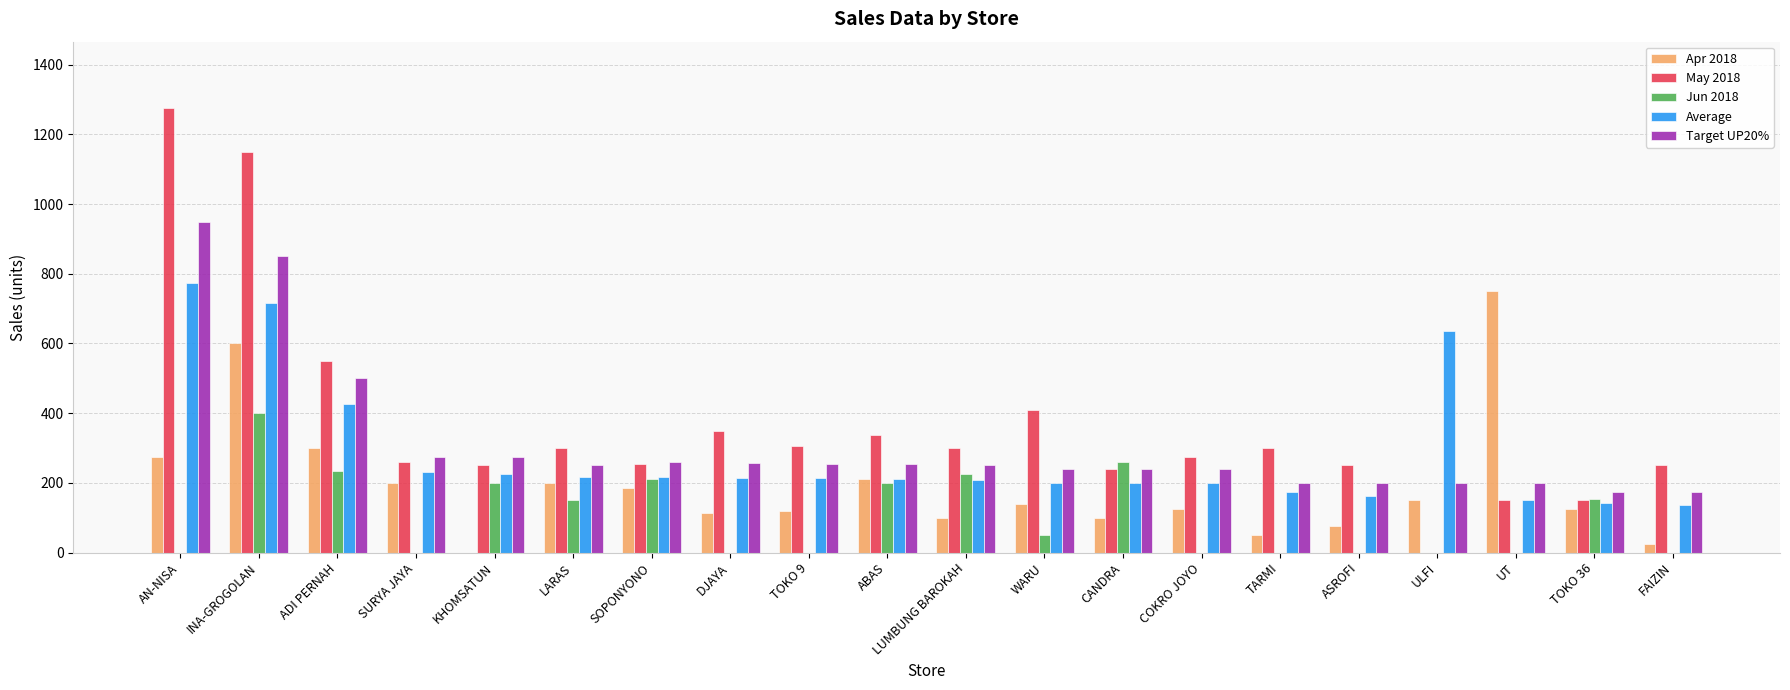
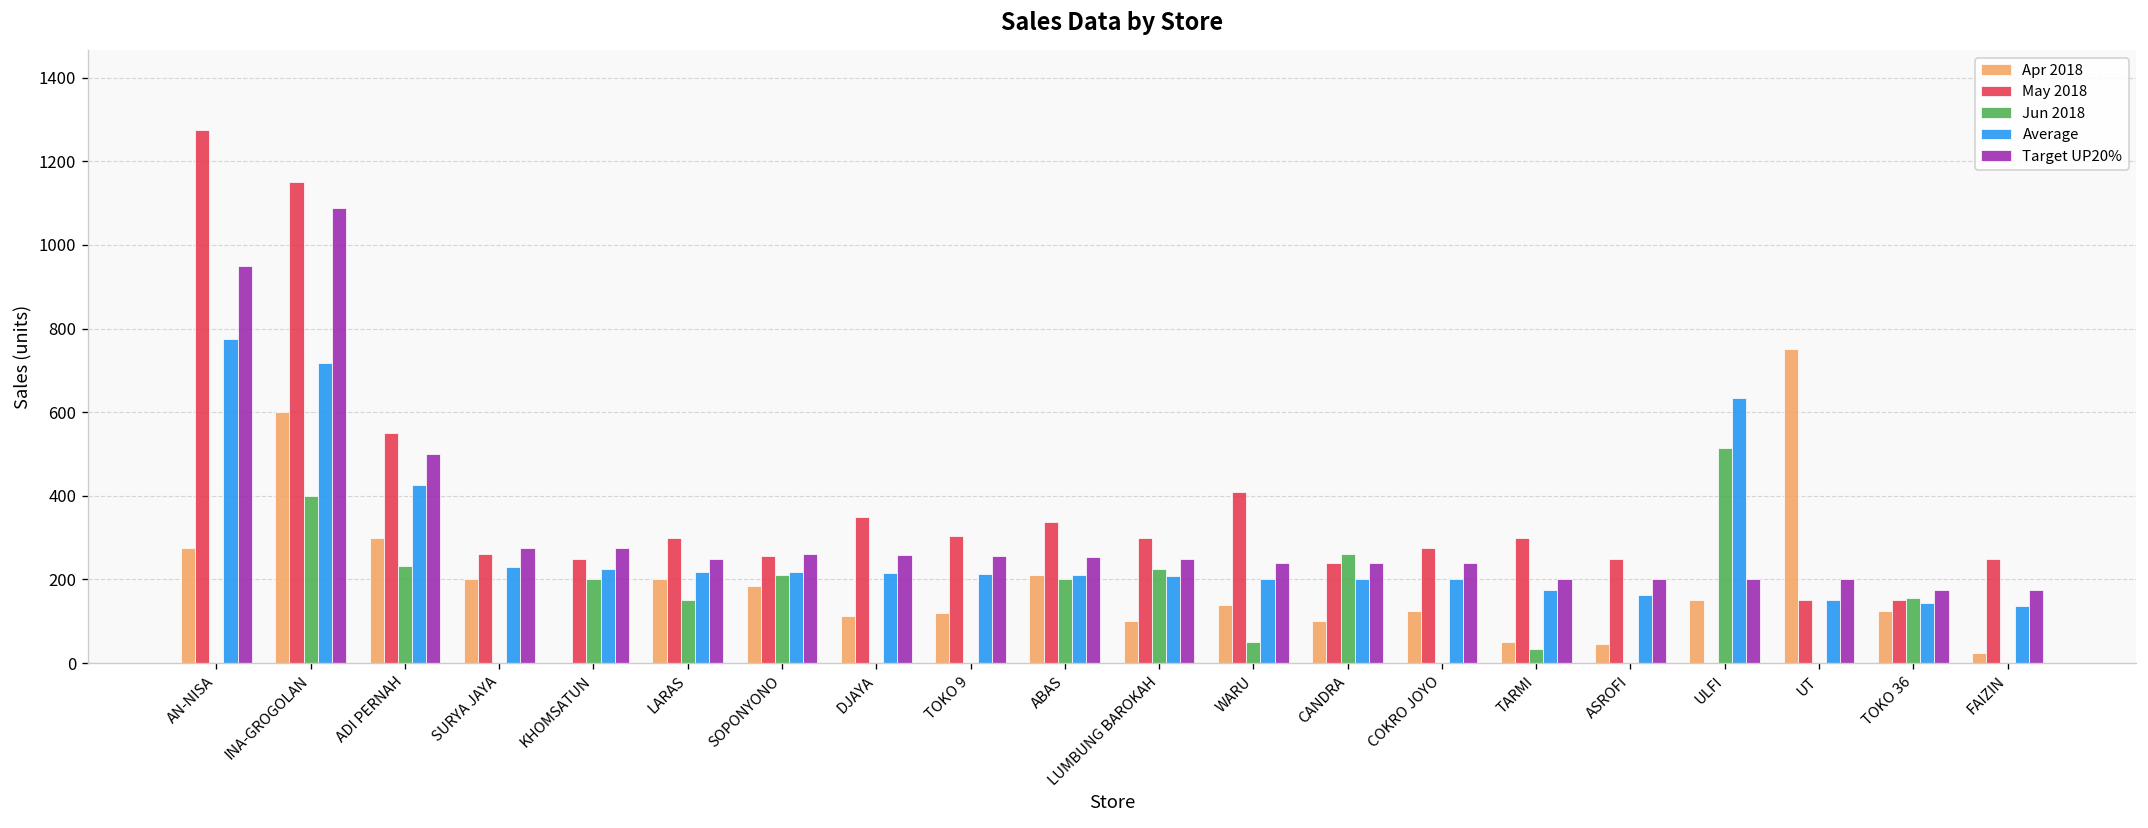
Target UP20%, INA-GROGOLAN: 850 -> 1090
Jun 2018, TARMI: 0 -> 30
Apr 2018, ASROFI: 80 -> 50
Jun 2018, ULFI: 0 -> 520
